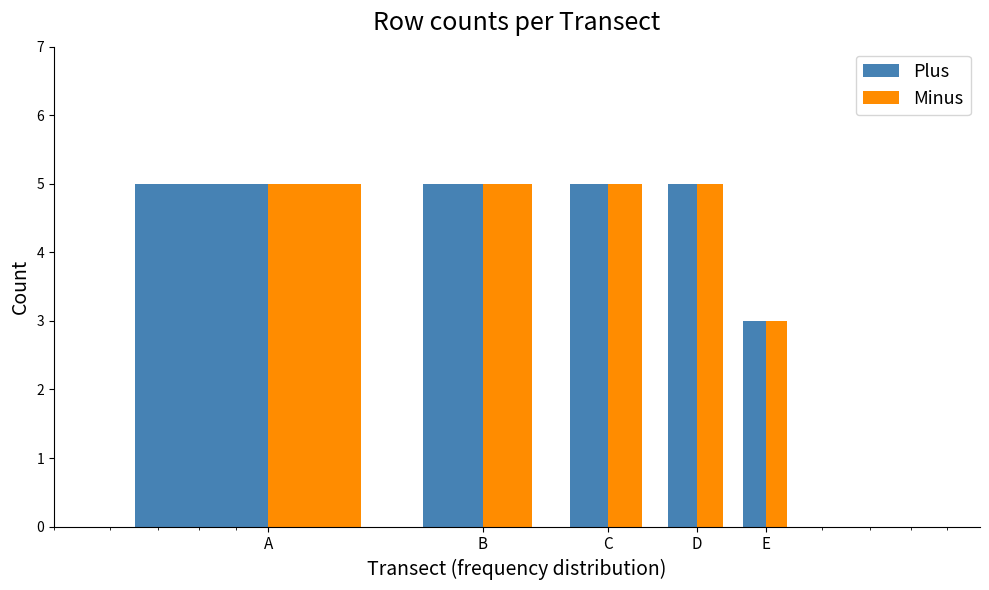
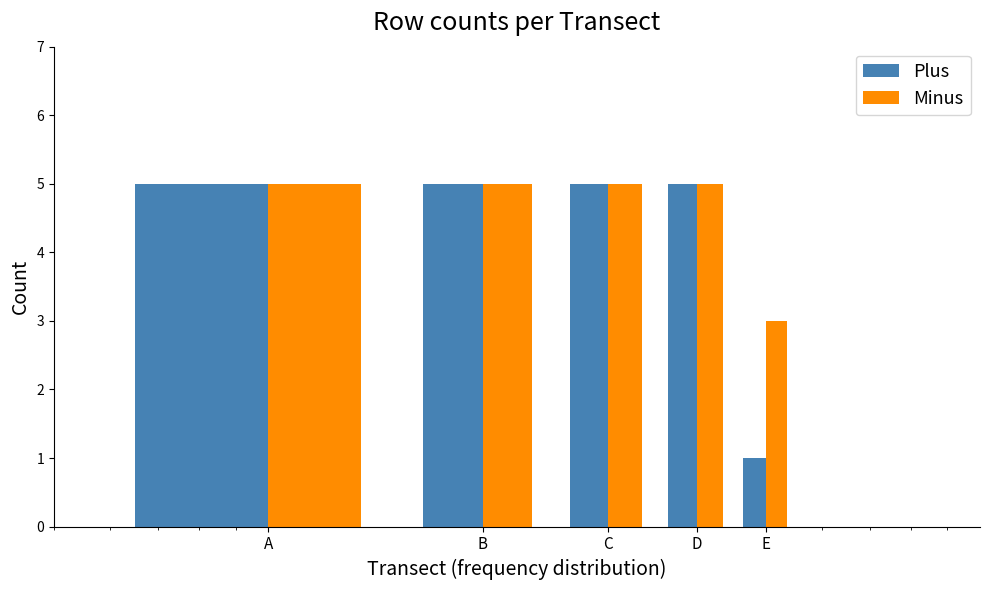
Plus, E: 3 -> 1
